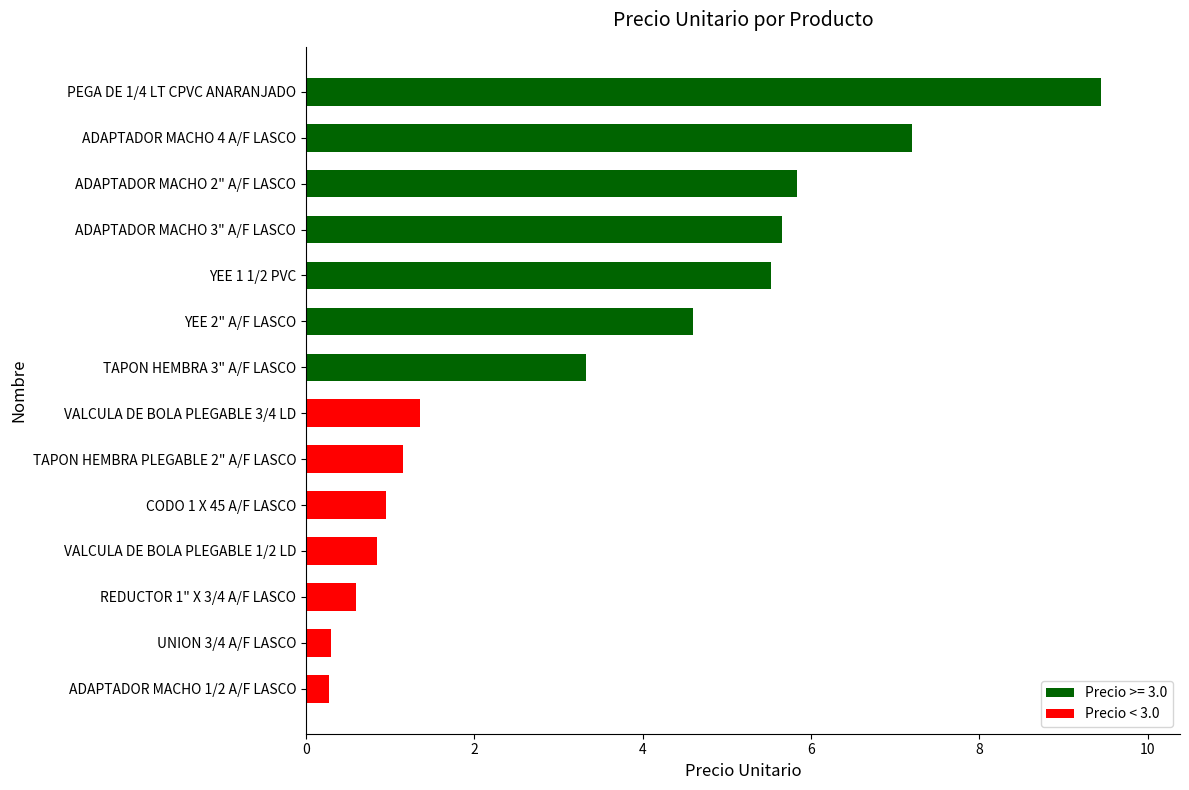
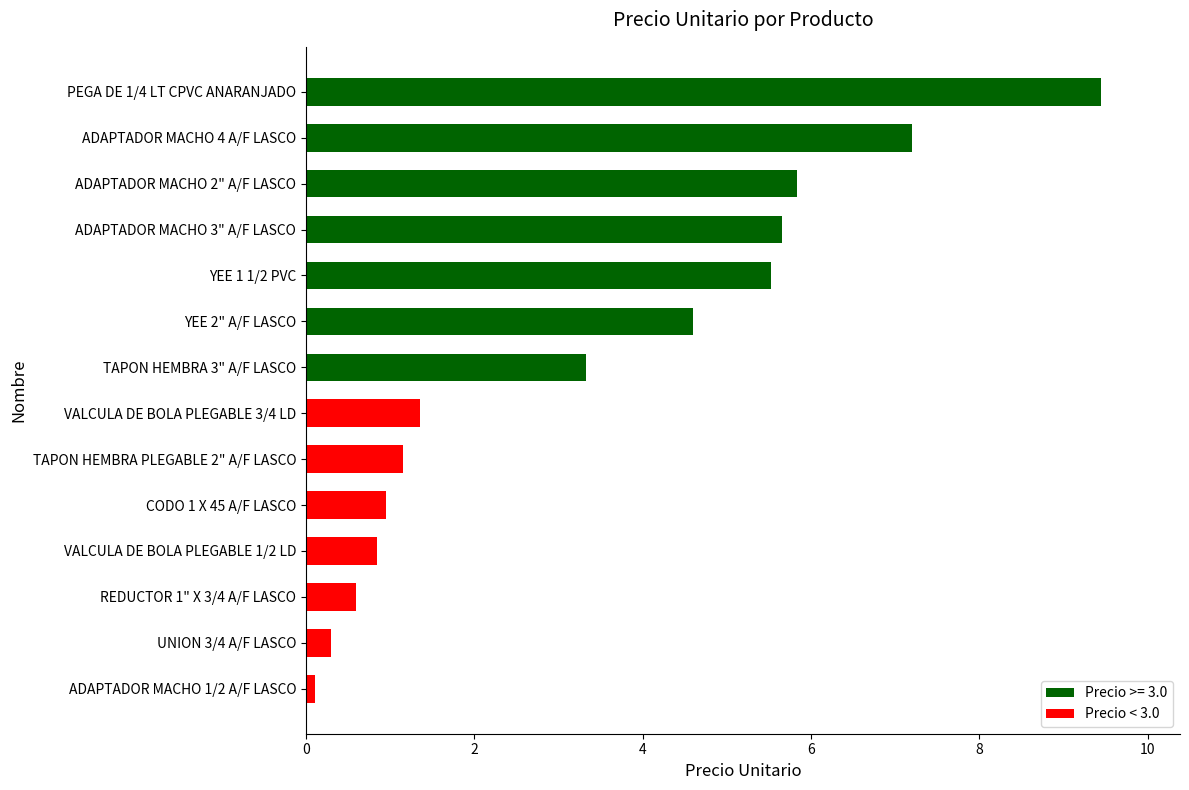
ADAPTADOR MACHO 1/2 A/F LASCO: 0.3 -> 0.1
